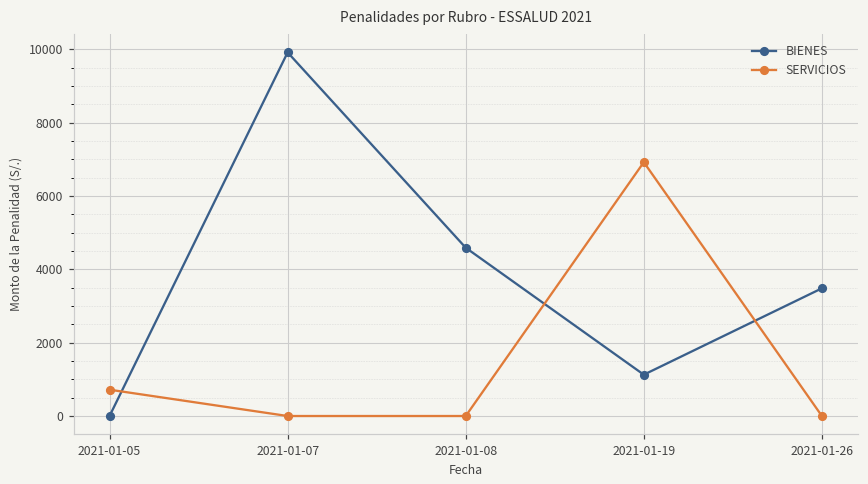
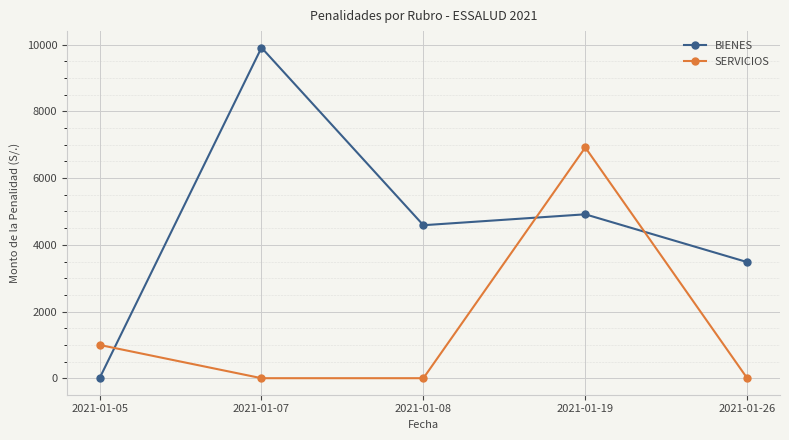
SERVICIOS, 2021-01-05: 700 -> 1000
BIENES, 2021-01-19: 1100 -> 4900
